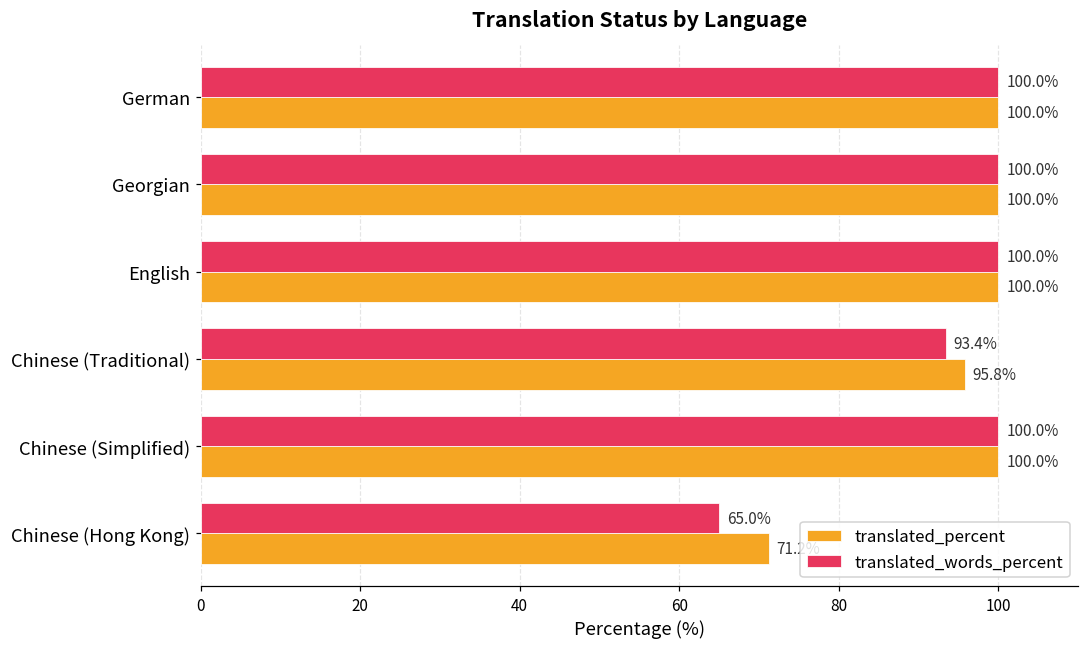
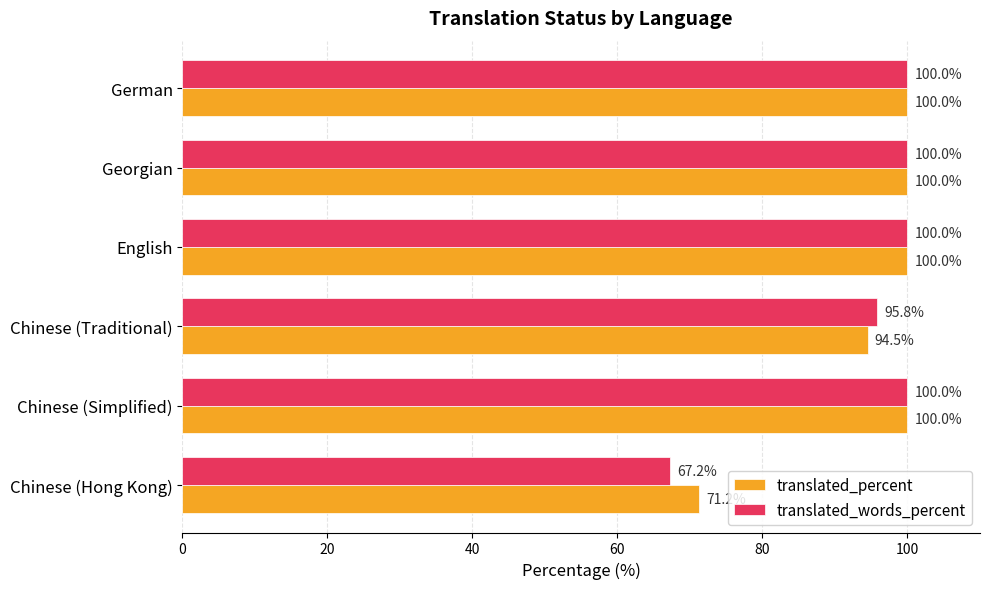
translated_words_percent, Chinese (Traditional): 93.4% -> 95.8%
translated_percent, Chinese (Traditional): 95.8% -> 94.5%
translated_words_percent, Chinese (Hong Kong): 65.0% -> 67.2%
